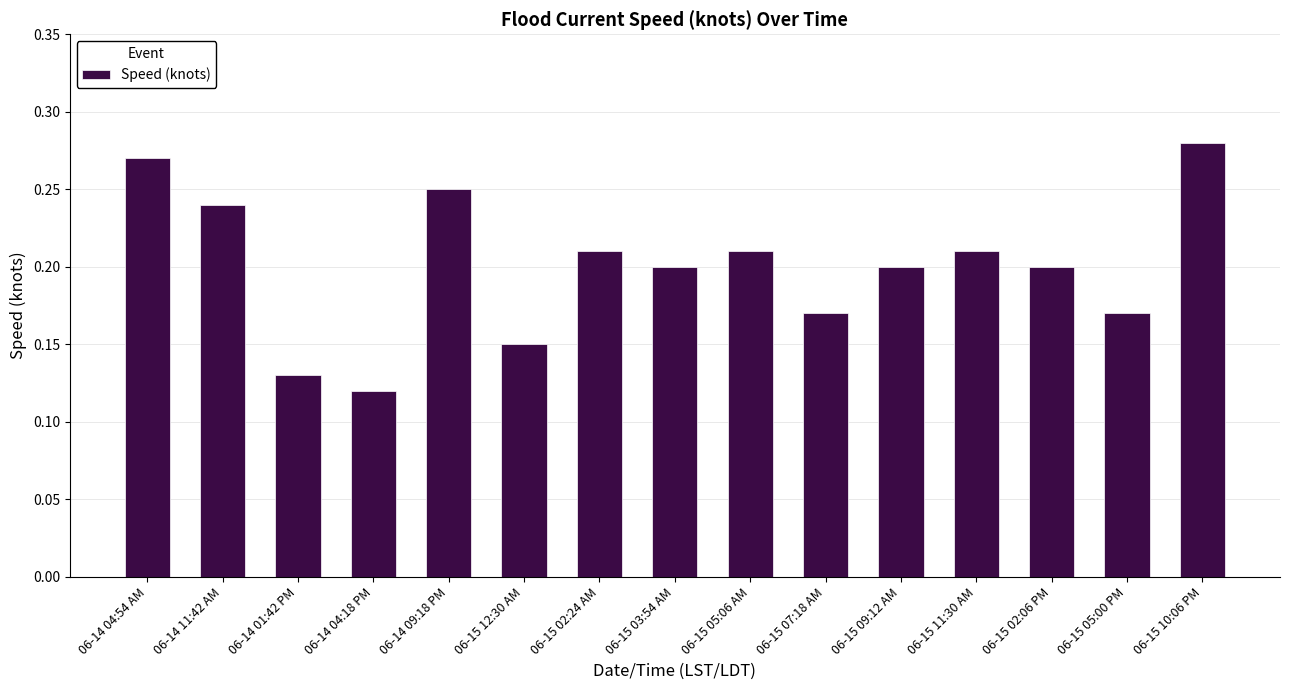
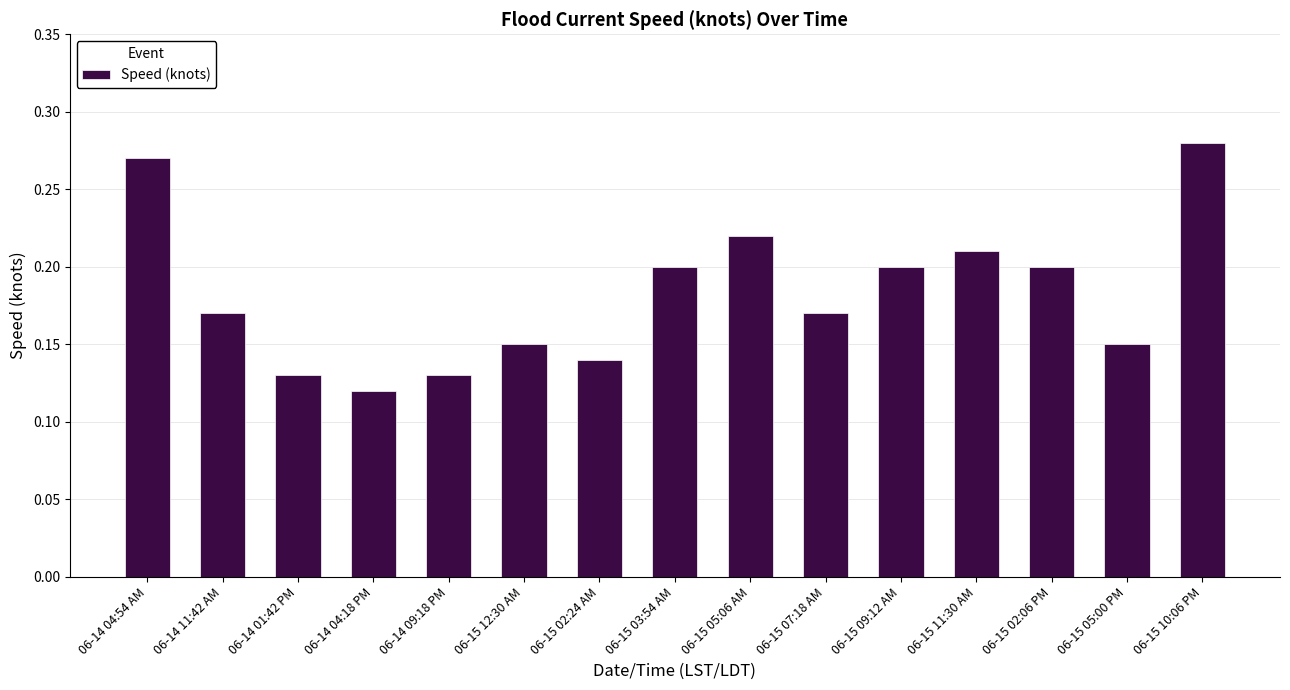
06-14 11:42 AM: 0.24 -> 0.17
06-14 09:18 PM: 0.25 -> 0.13
06-15 02:24 AM: 0.21 -> 0.14
06-15 05:06 AM: 0.21 -> 0.22
06-15 05:00 PM: 0.17 -> 0.15
